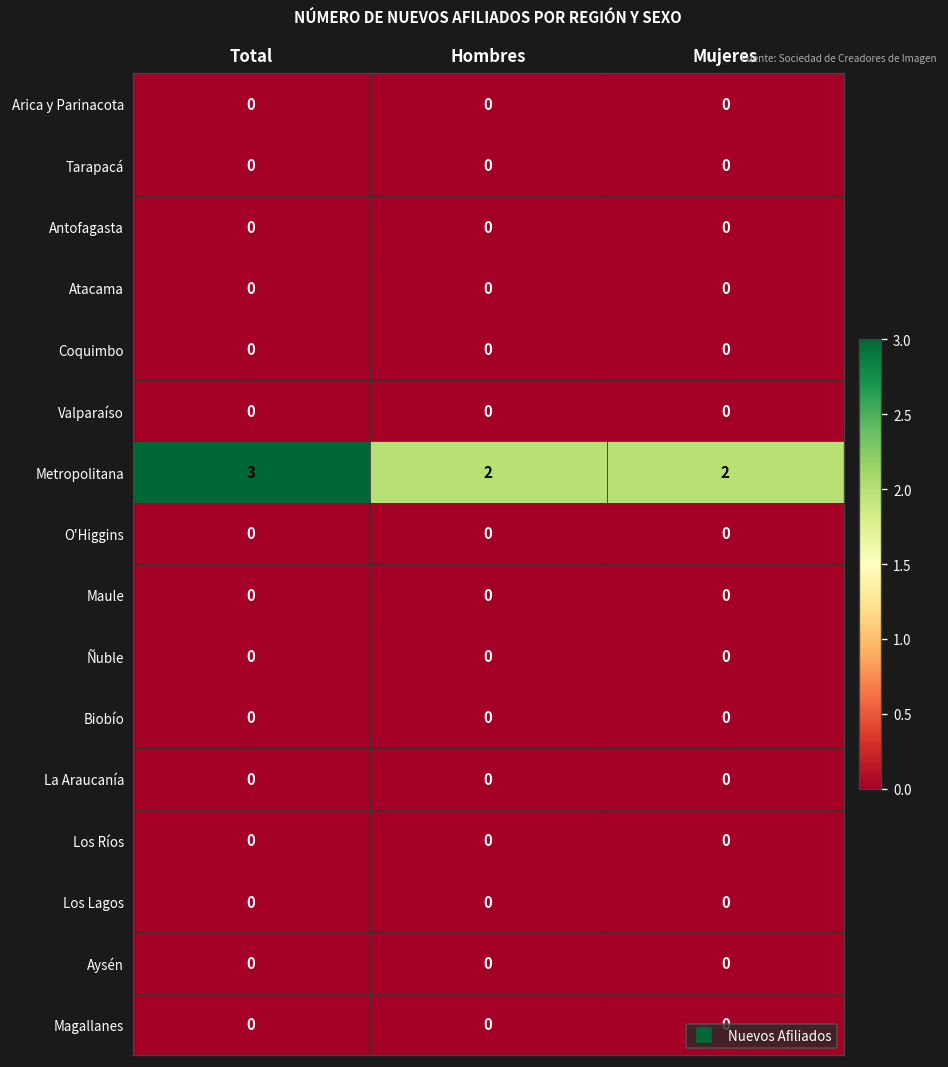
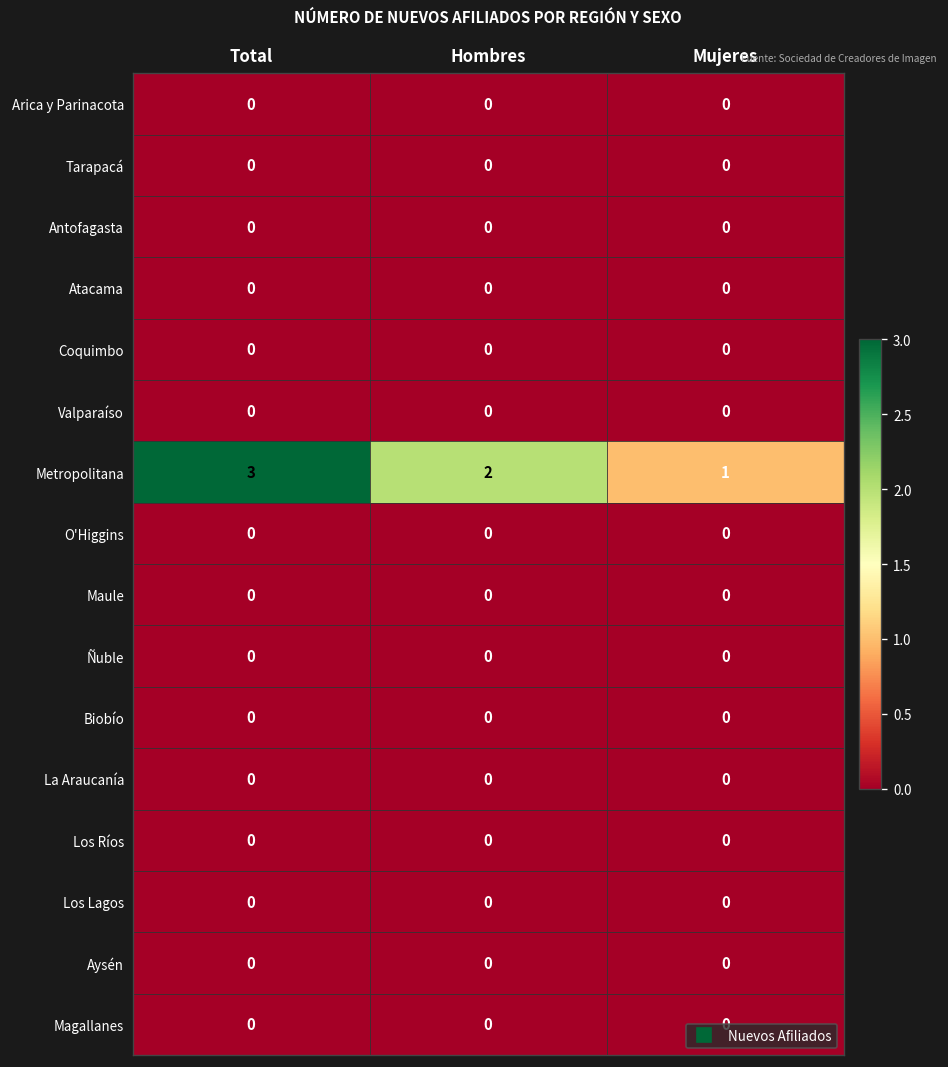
Metropolitana, Mujeres: 2 -> 1
